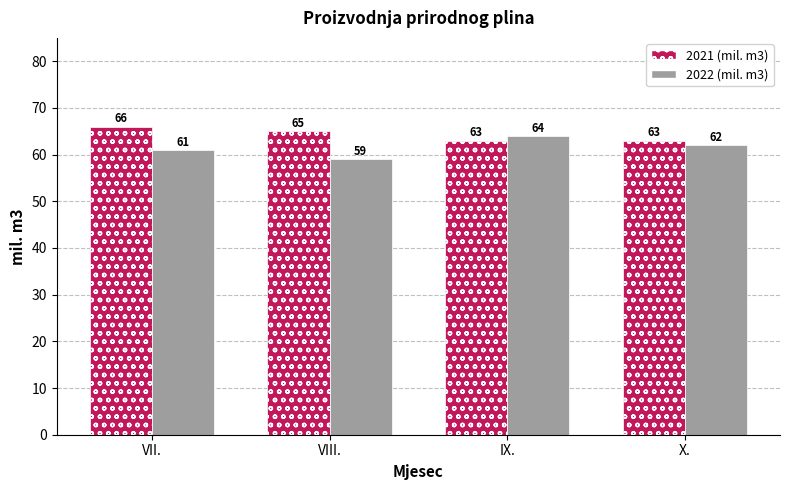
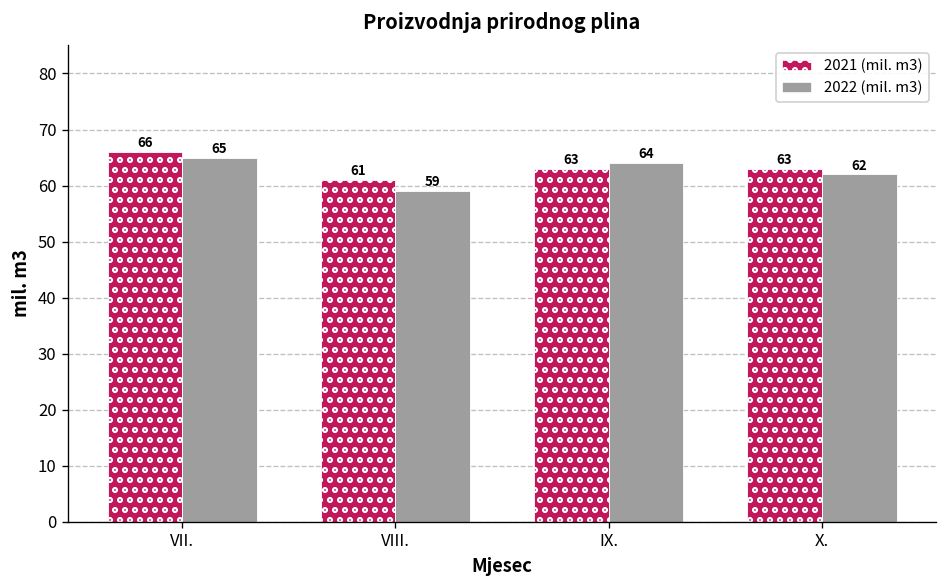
2022 (mil. m3), VII.: 61 -> 65
2021 (mil. m3), VIII.: 65 -> 61
